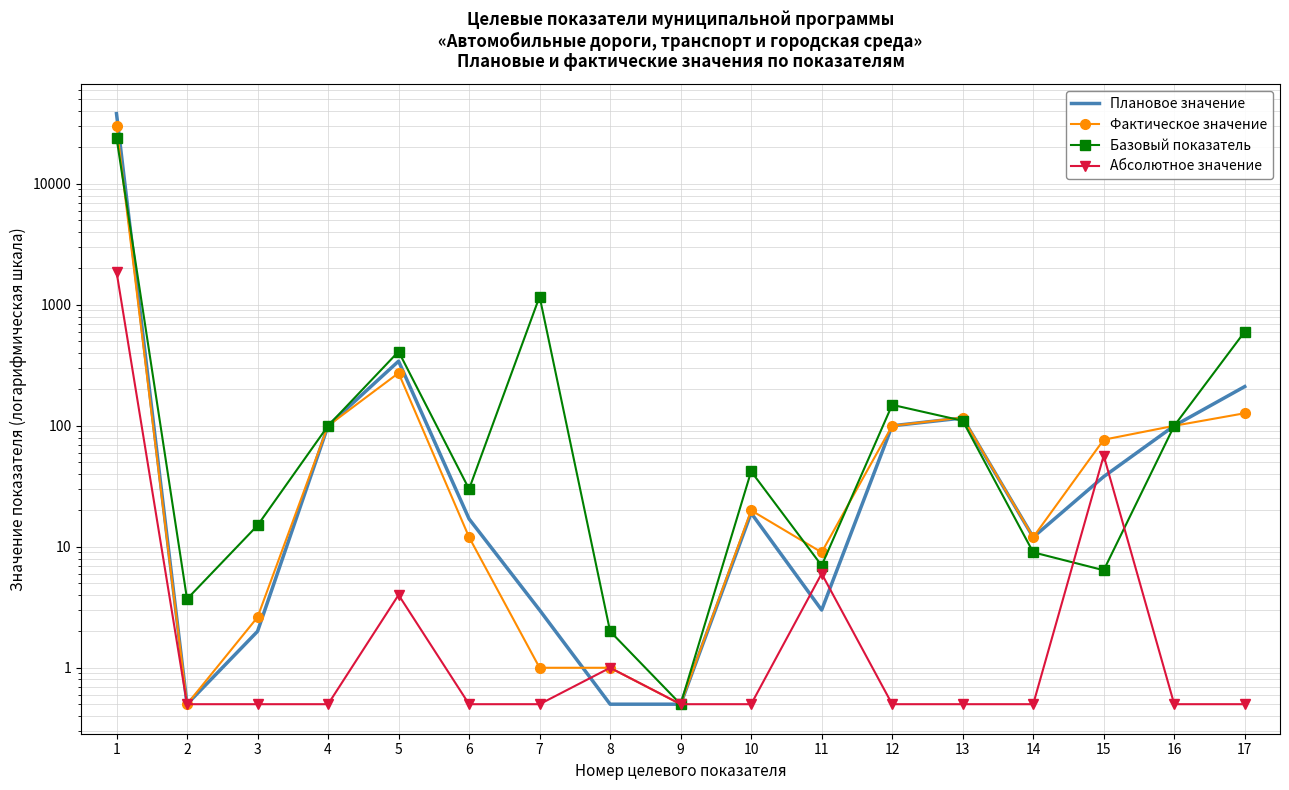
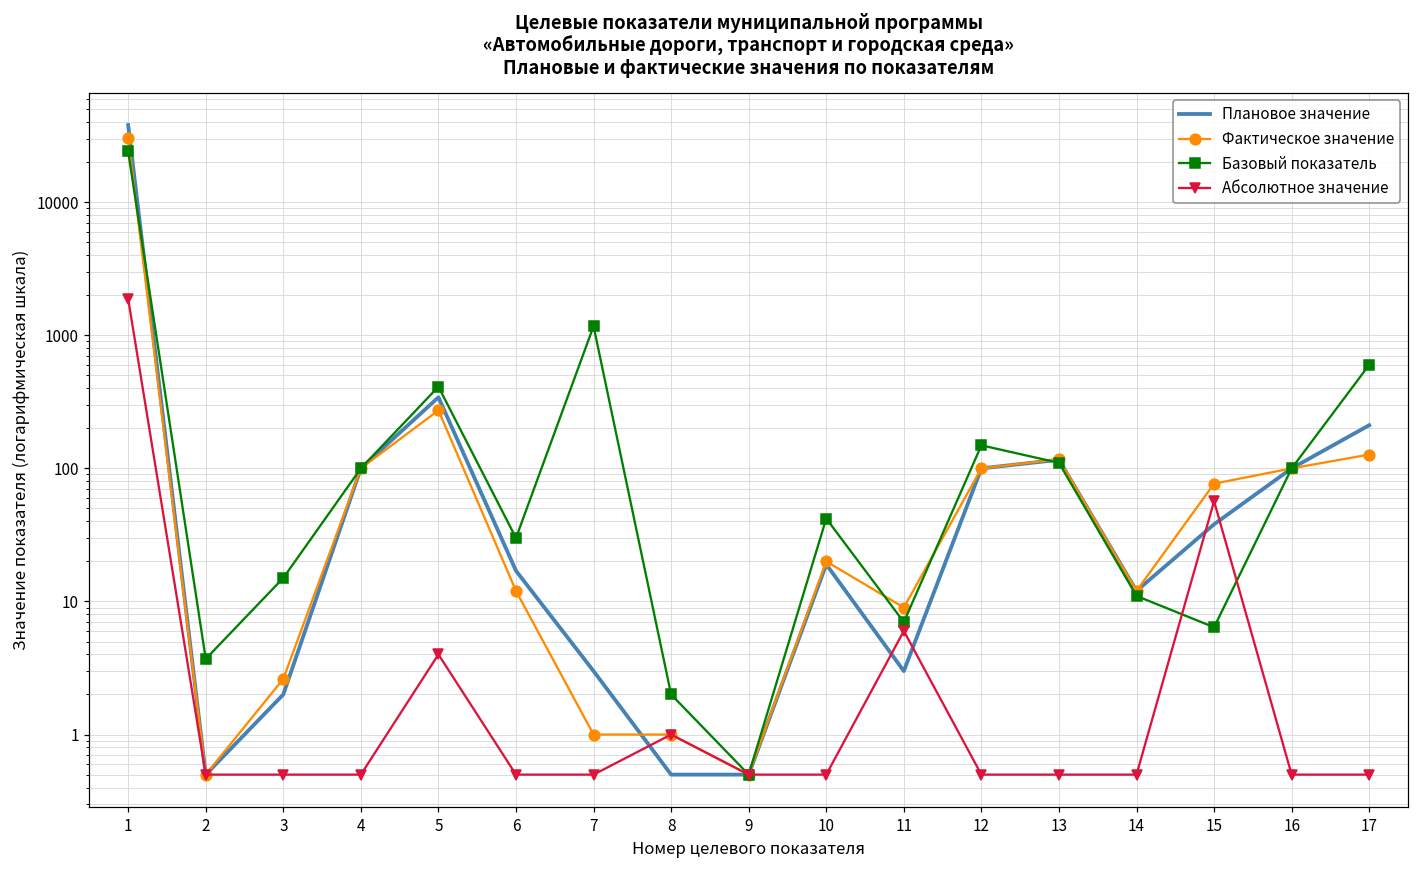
Базовый показатель, 14: 9 -> 11
